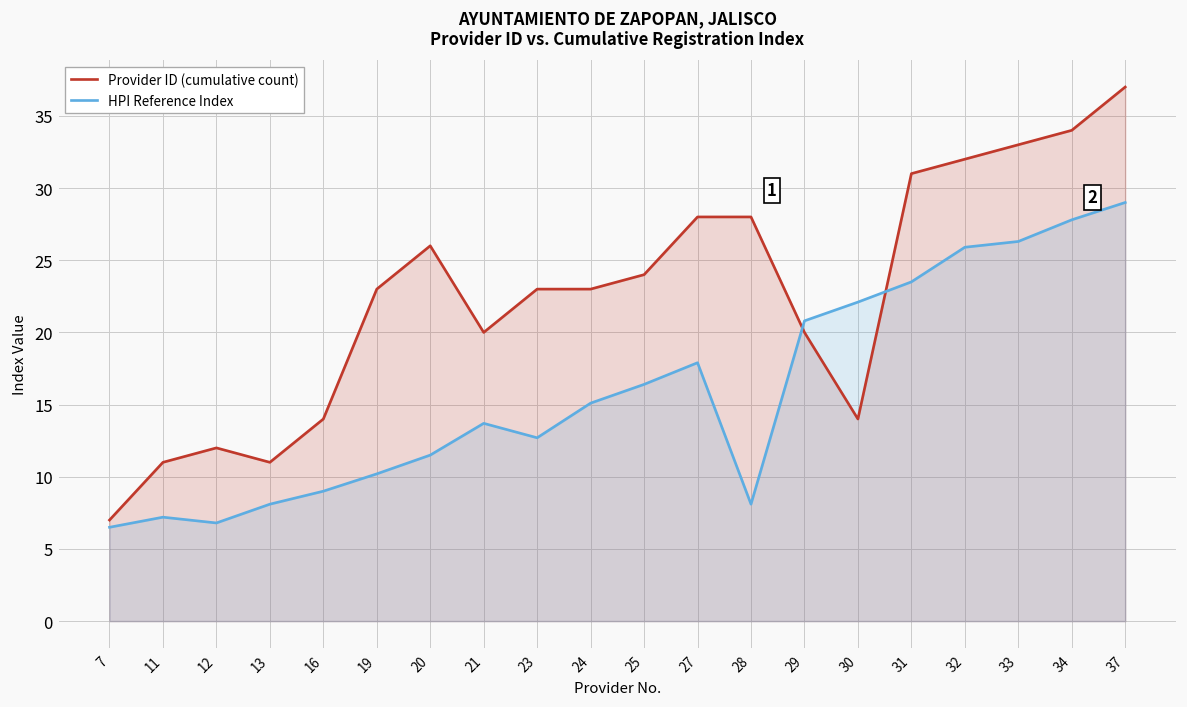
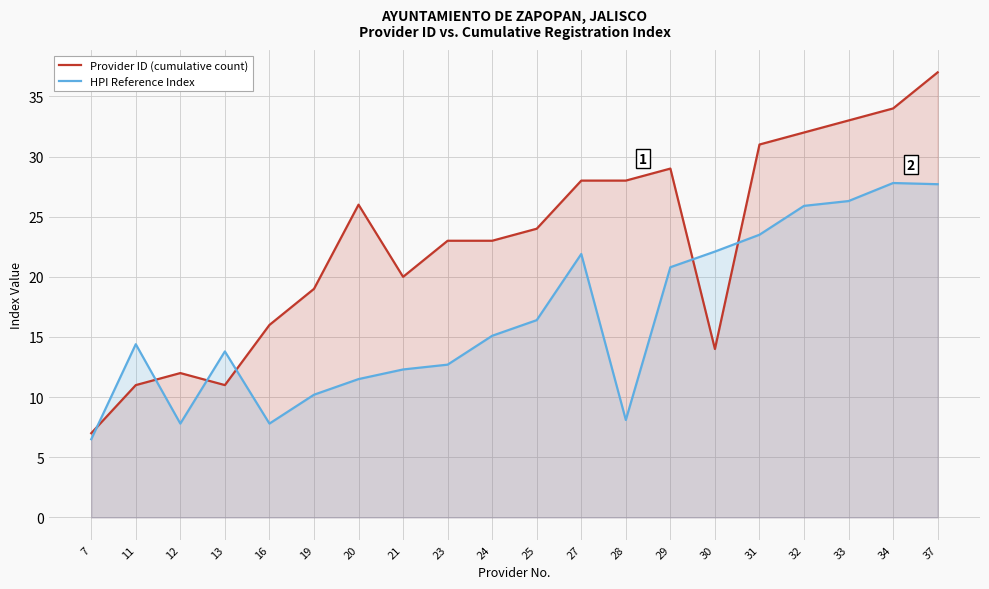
HPI Reference Index, 11: 7.2 -> 14.4
HPI Reference Index, 12: 6.8 -> 7.8
HPI Reference Index, 13: 8.1 -> 13.8
Provider ID (cumulative count), 16: 14 -> 16
HPI Reference Index, 16: 9.0 -> 7.8
Provider ID (cumulative count), 19: 23 -> 19
HPI Reference Index, 21: 13.7 -> 12.3
HPI Reference Index, 27: 17.9 -> 21.9
Provider ID (cumulative count), 29: 20 -> 29
HPI Reference Index, 37: 29.0 -> 27.7
